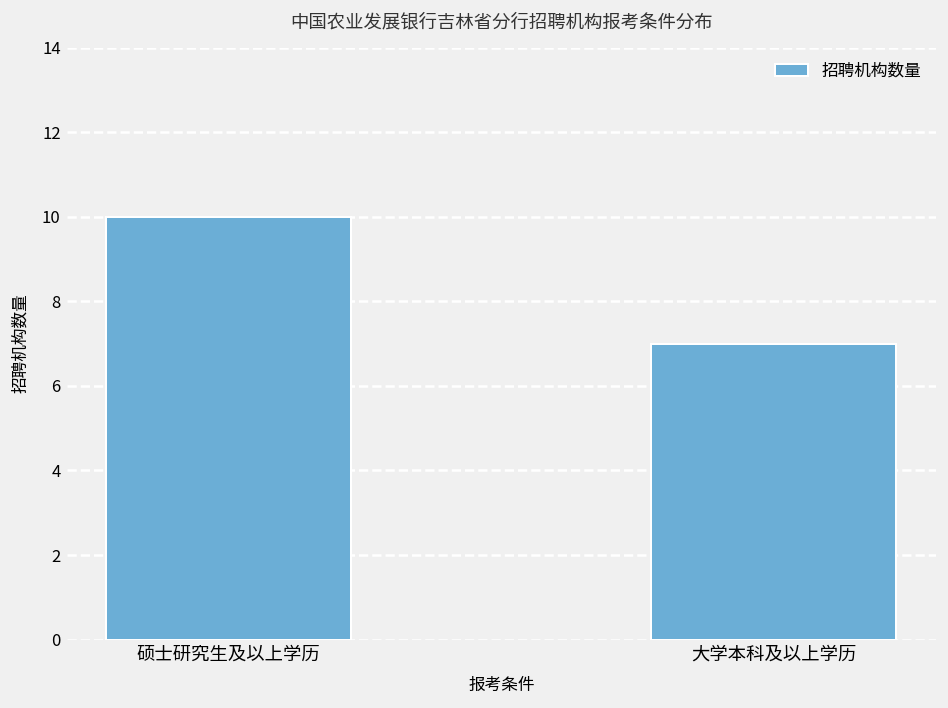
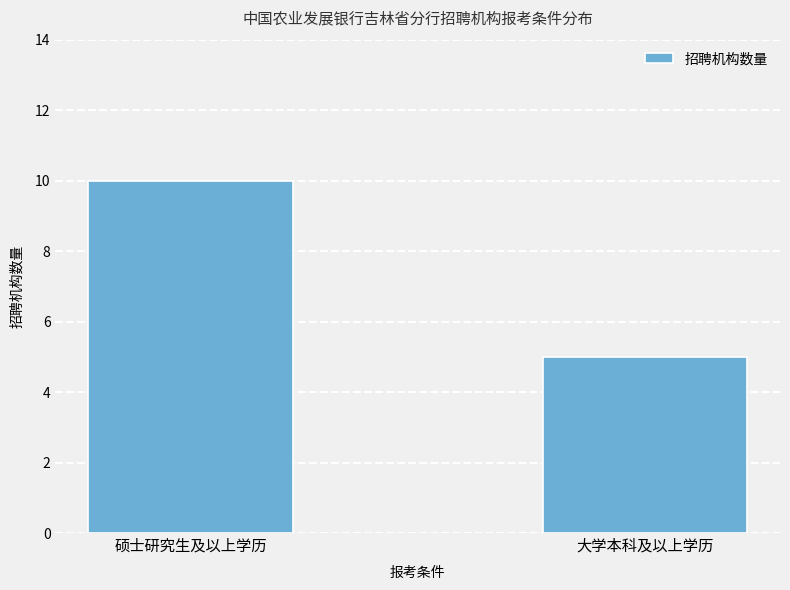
大学本科及以上学历: 7 -> 5
